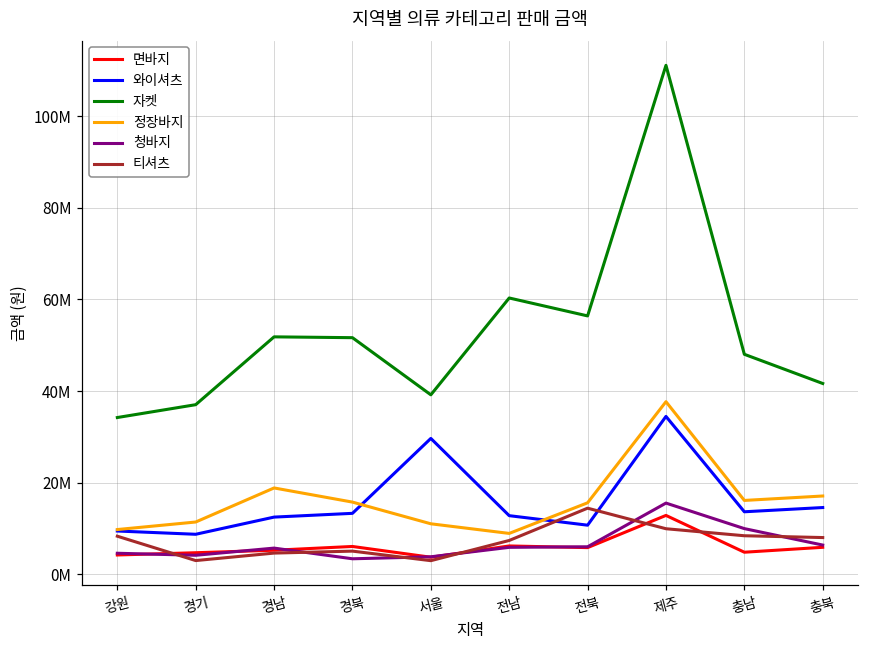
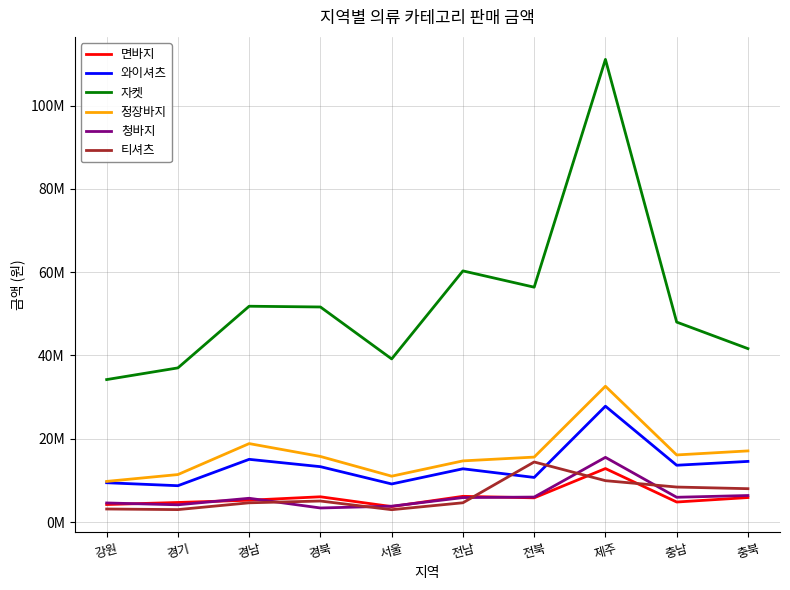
티셔츠, 강원: 8000000 -> 3000000
와이셔츠, 경남: 12000000 -> 15000000
와이셔츠, 서울: 30000000 -> 9000000
정장바지, 전남: 9000000 -> 15000000
티셔츠, 전남: 7000000 -> 5000000
와이셔츠, 제주: 34000000 -> 28000000
정장바지, 제주: 38000000 -> 33000000
청바지, 충남: 10000000 -> 6000000
